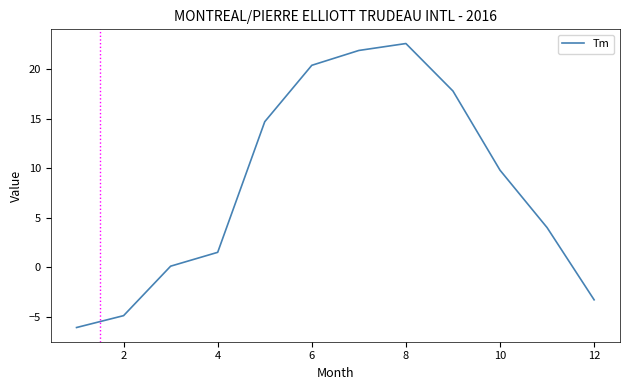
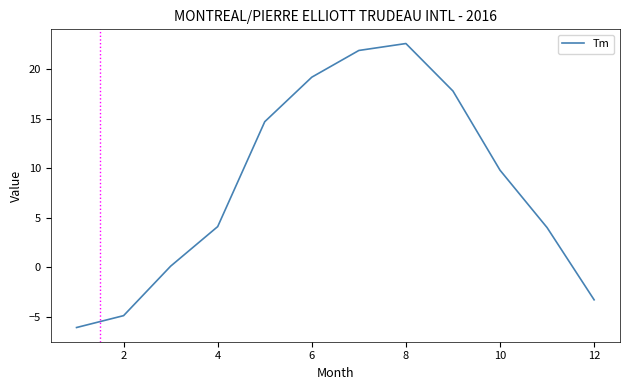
4: 2 -> 4
6: 20 -> 19
